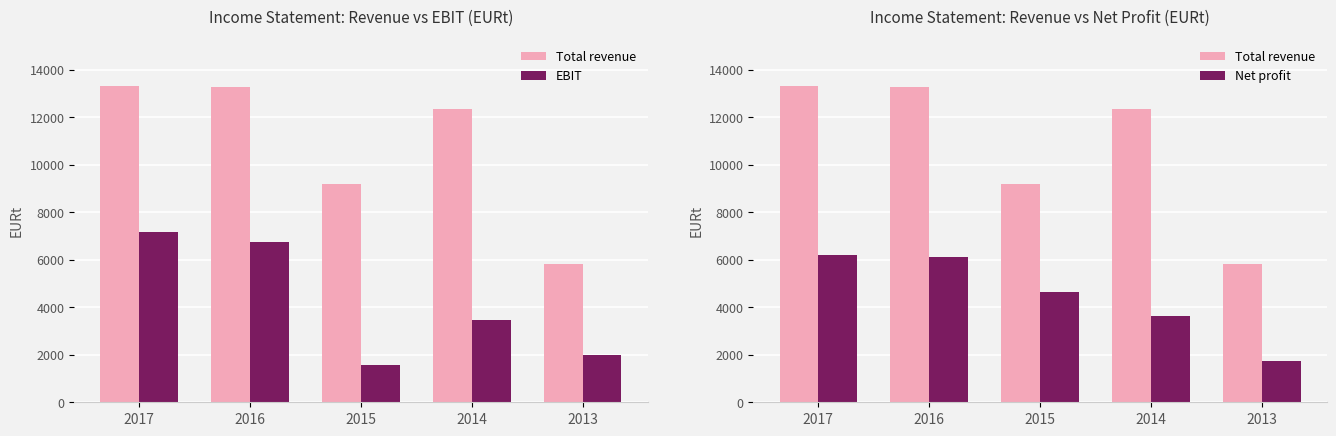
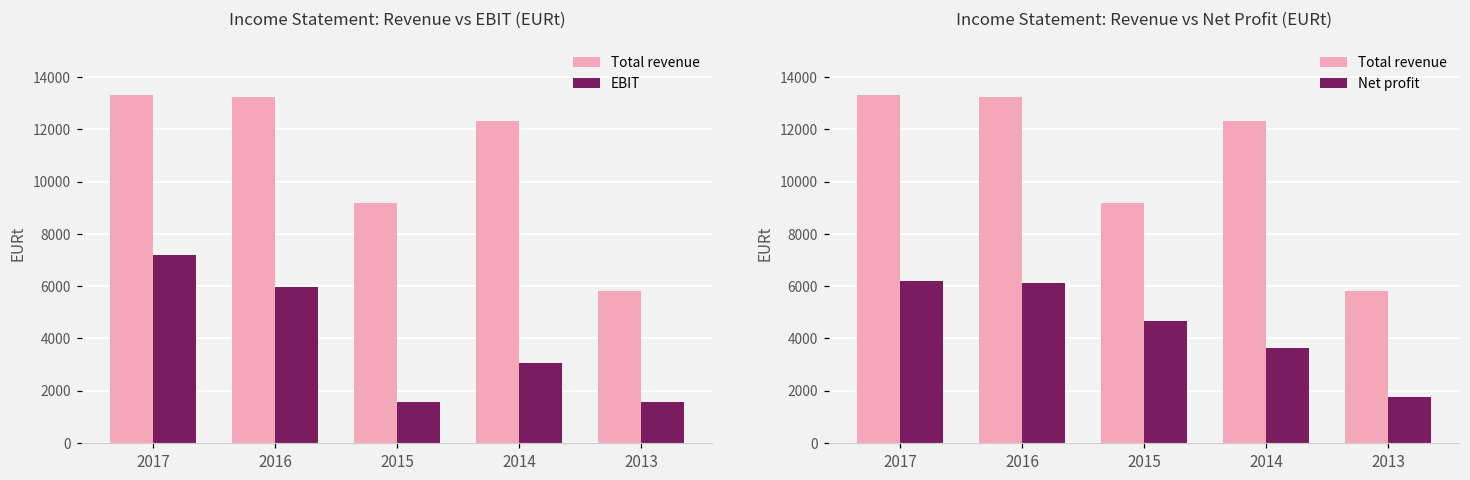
Income Statement: Revenue vs EBIT (EURt), EBIT, 2016: 6700 -> 6000
Income Statement: Revenue vs EBIT (EURt), EBIT, 2014: 3400 -> 3100
Income Statement: Revenue vs EBIT (EURt), EBIT, 2013: 2000 -> 1600
